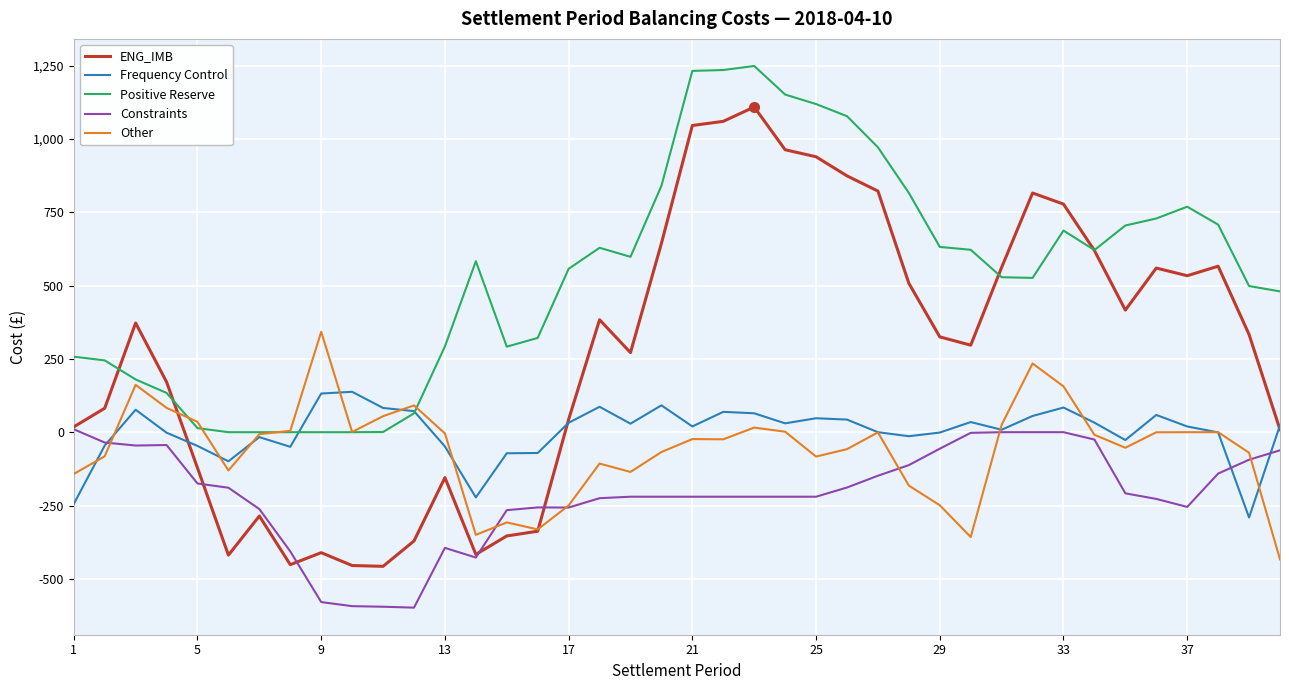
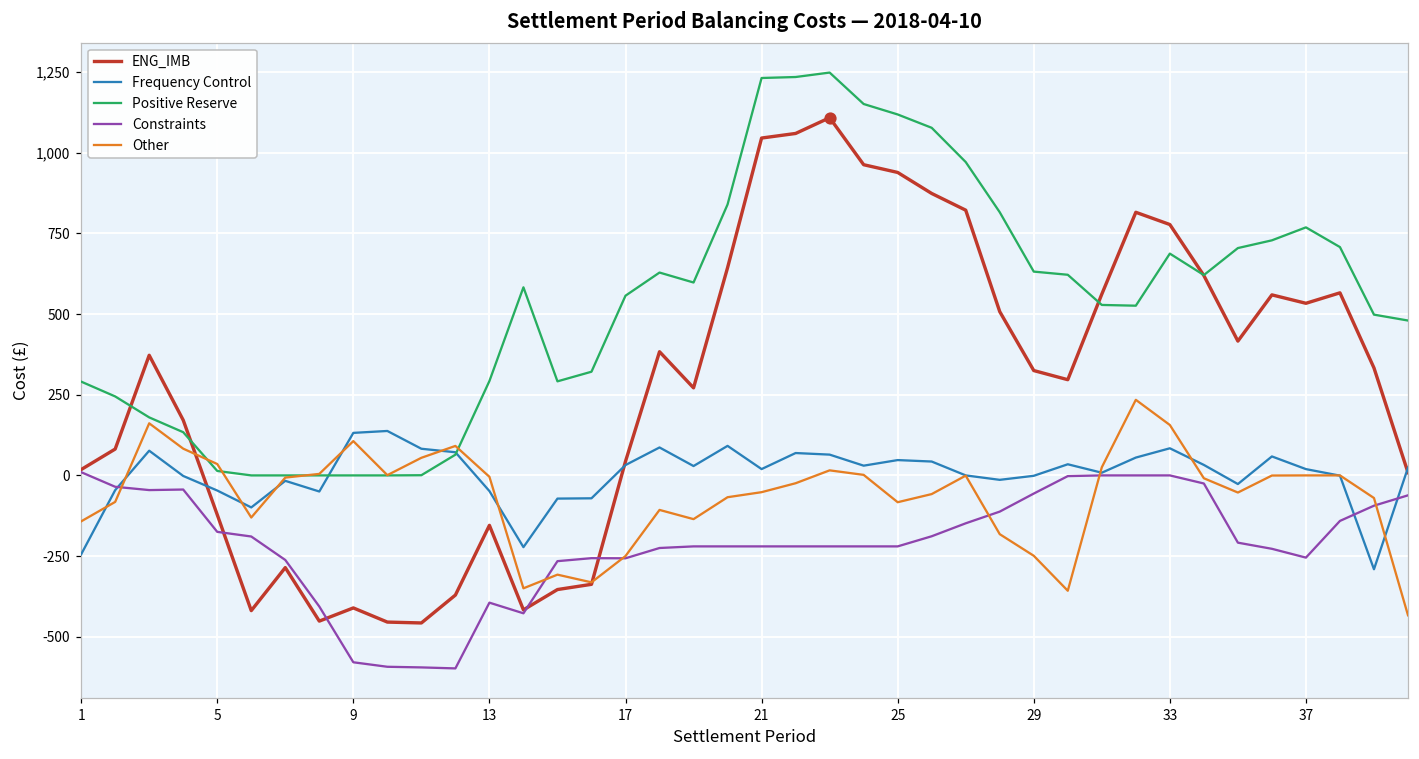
Positive Reserve, 1: 260 -> 290
Other, 9: 340 -> 110
Other, 21: -20 -> -50
